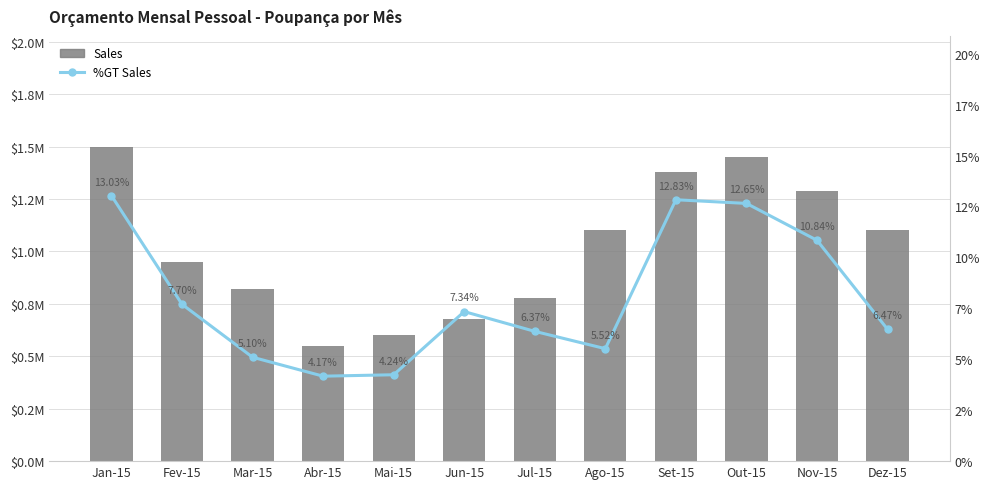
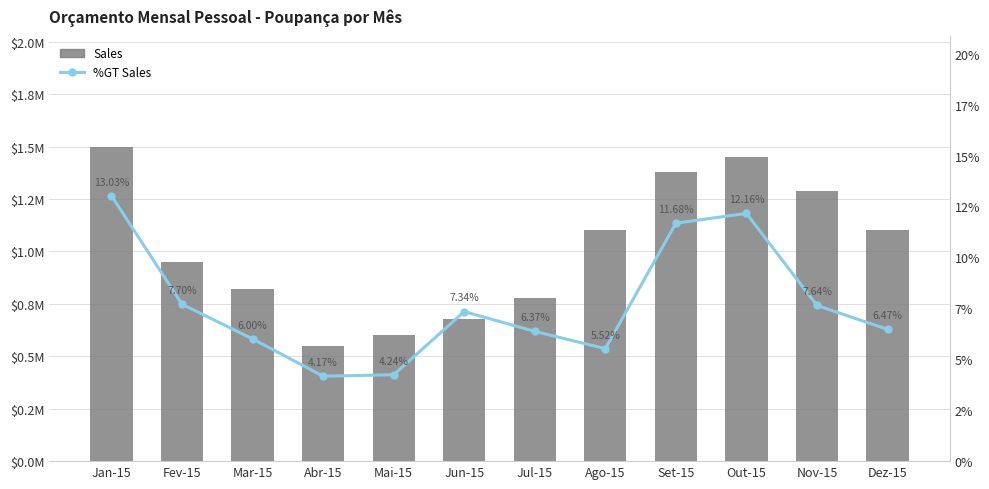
%GT Sales, Mar-15: 5.10% -> 6.00%
%GT Sales, Set-15: 12.83% -> 11.68%
%GT Sales, Out-15: 12.65% -> 12.16%
%GT Sales, Nov-15: 10.84% -> 7.64%
